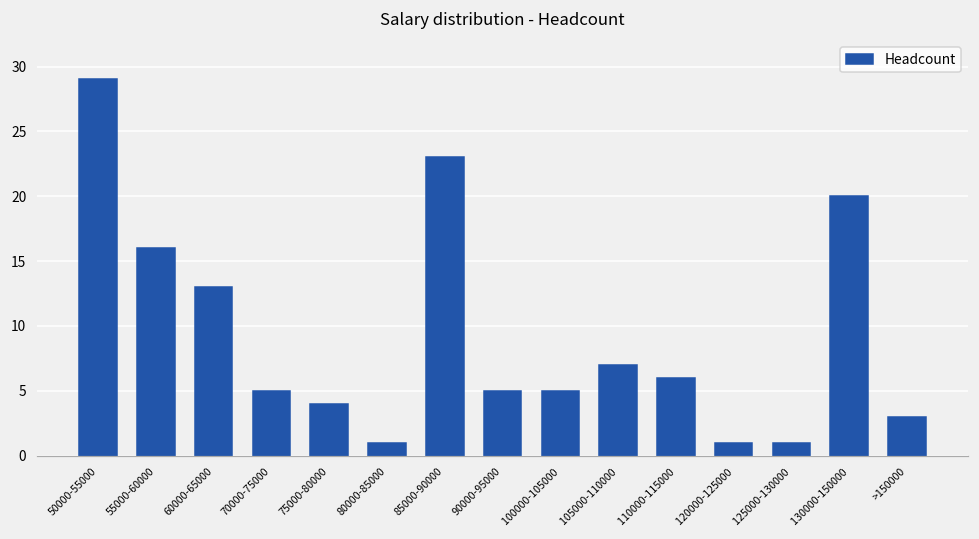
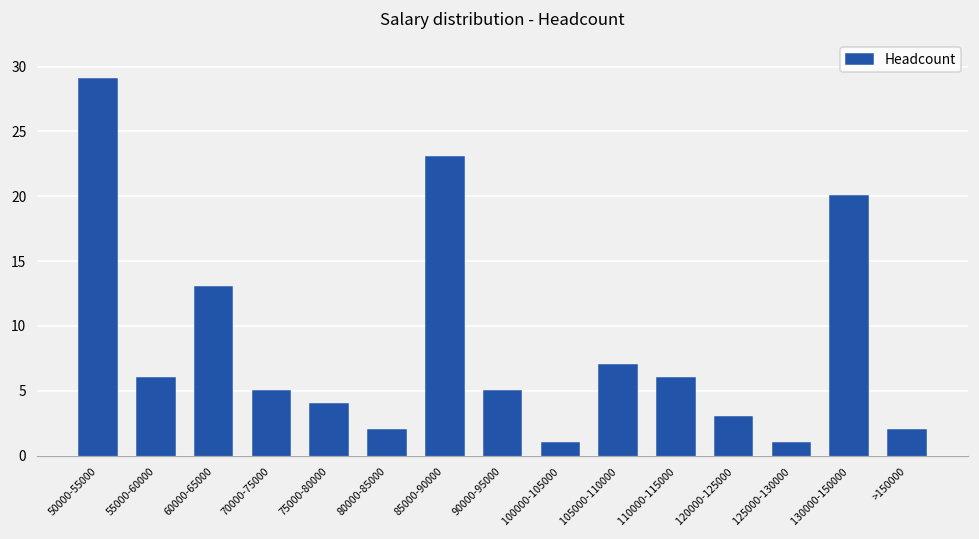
55000-60000: 16 -> 6
80000-85000: 1 -> 2
100000-105000: 5 -> 1
120000-125000: 1 -> 3
>150000: 3 -> 2
